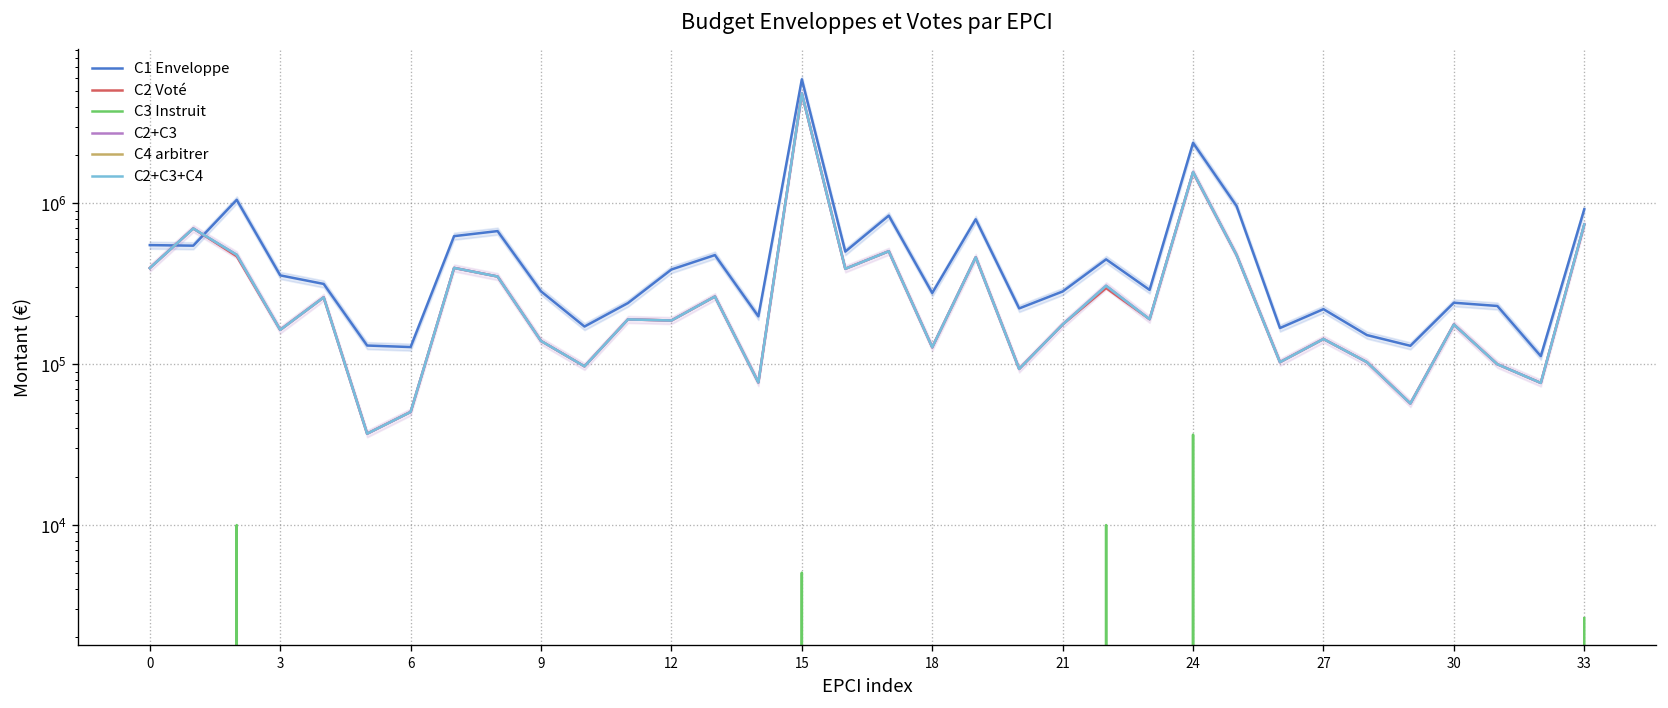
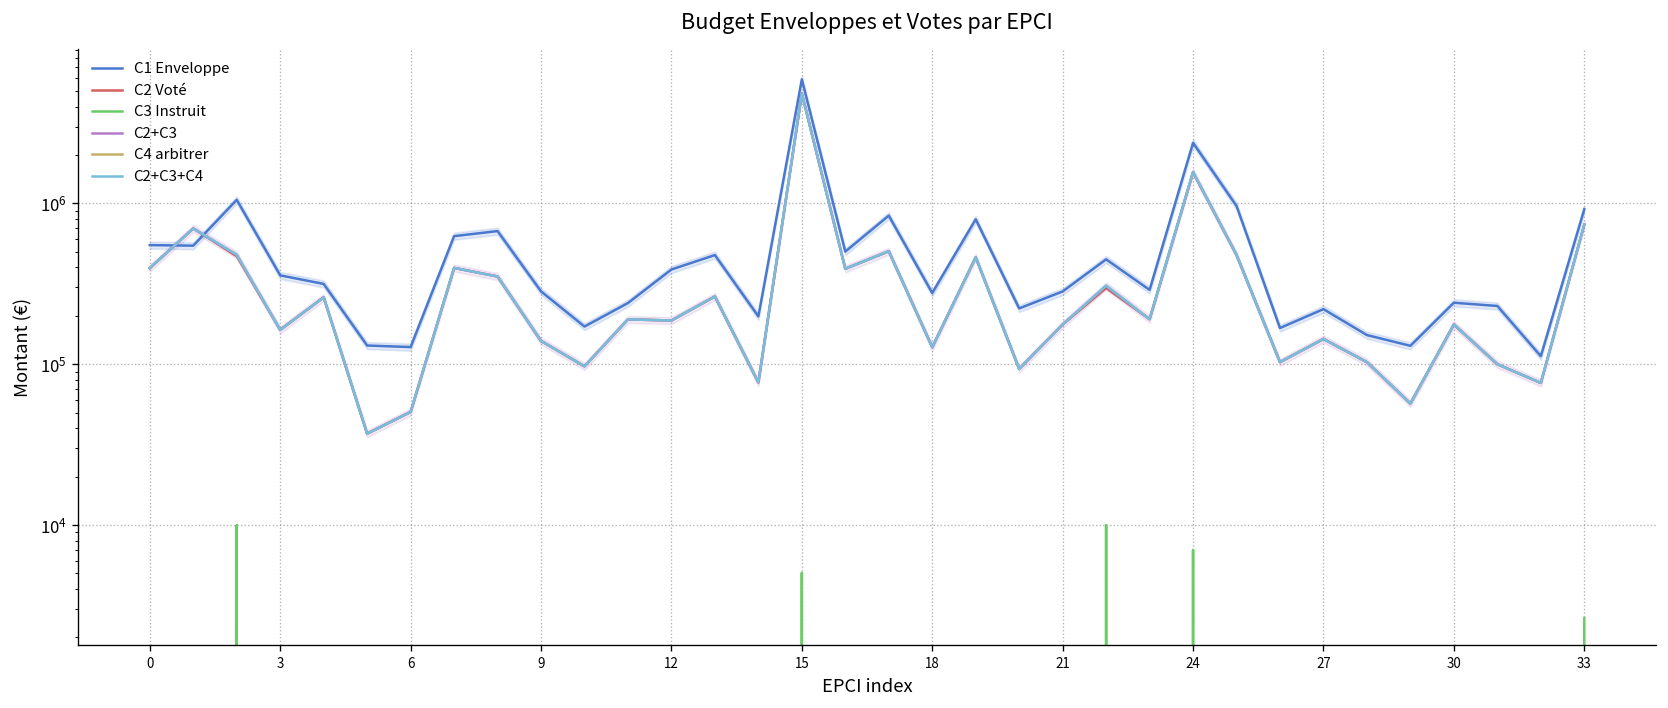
C3 Instruit, 24: 36000 -> 7000
